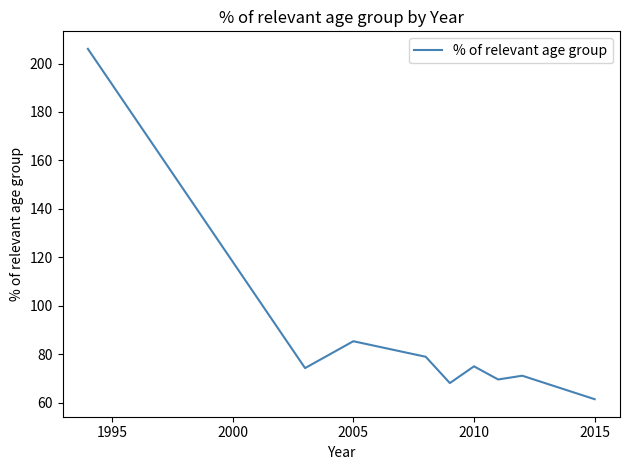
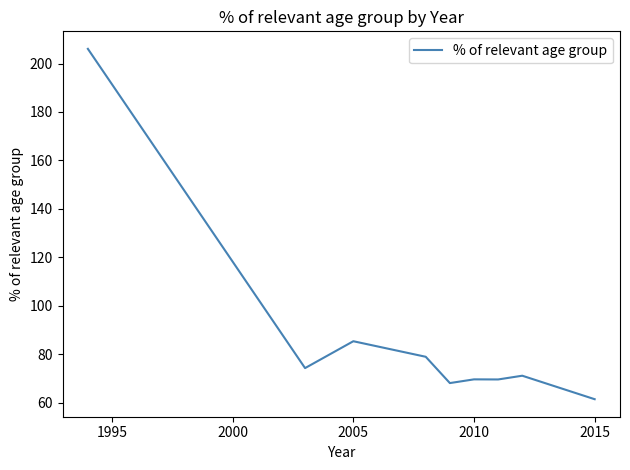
2010: 75 -> 70
